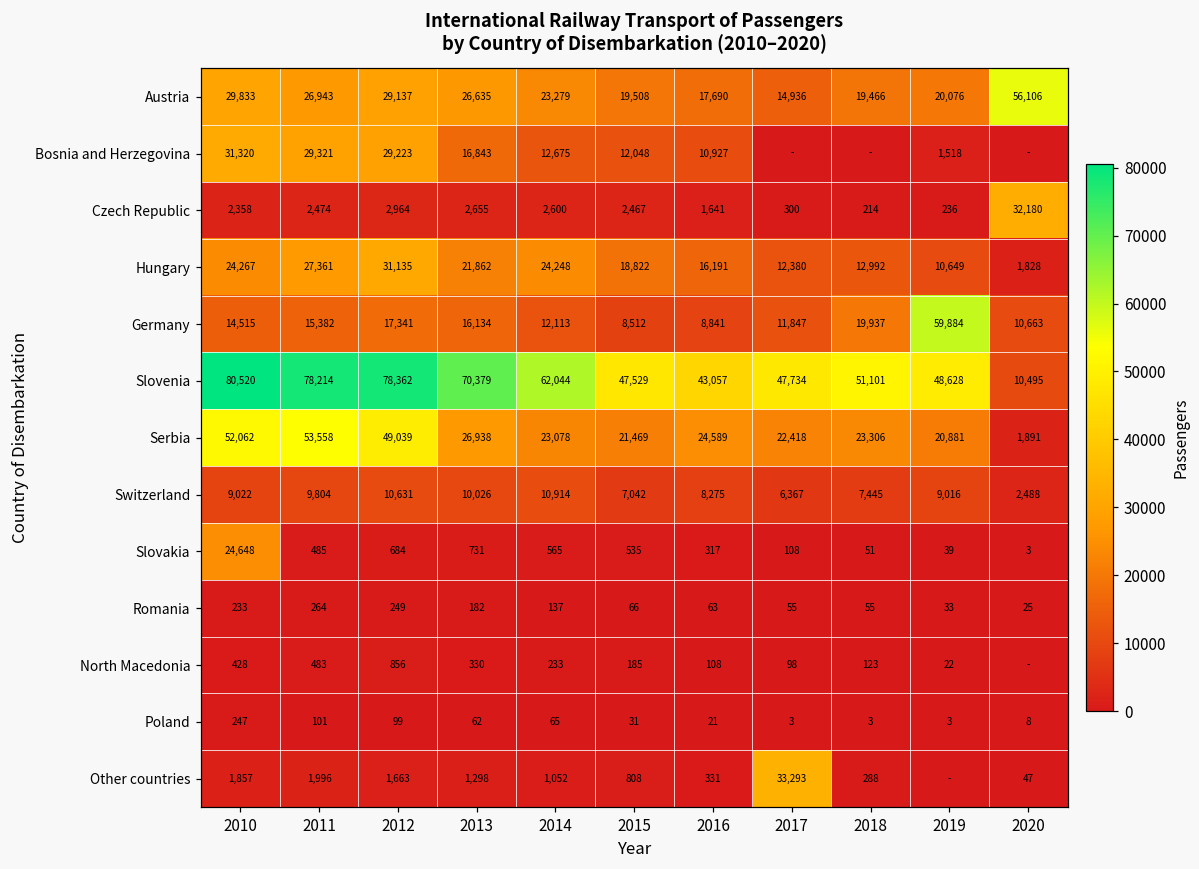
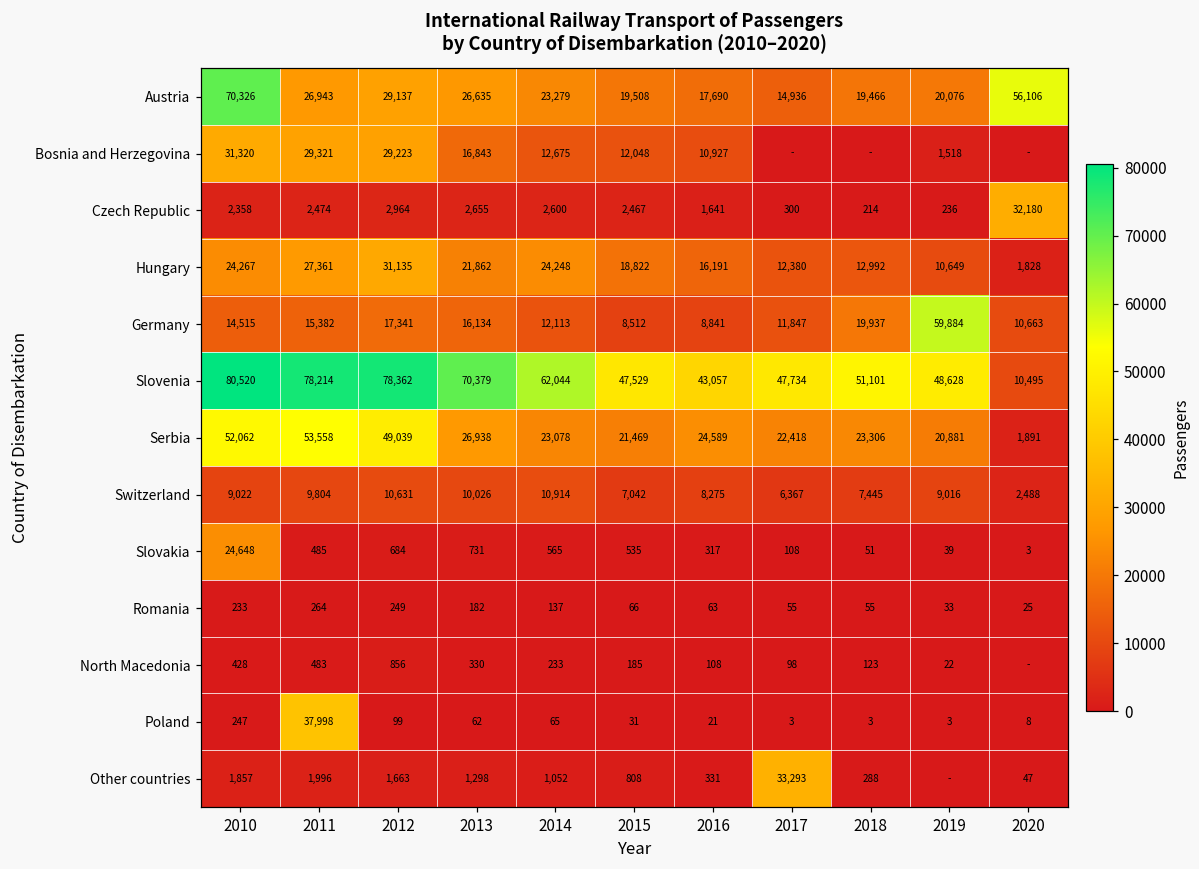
Austria, 2010: 29,833 -> 70,326
Poland, 2011: 101 -> 37,998
